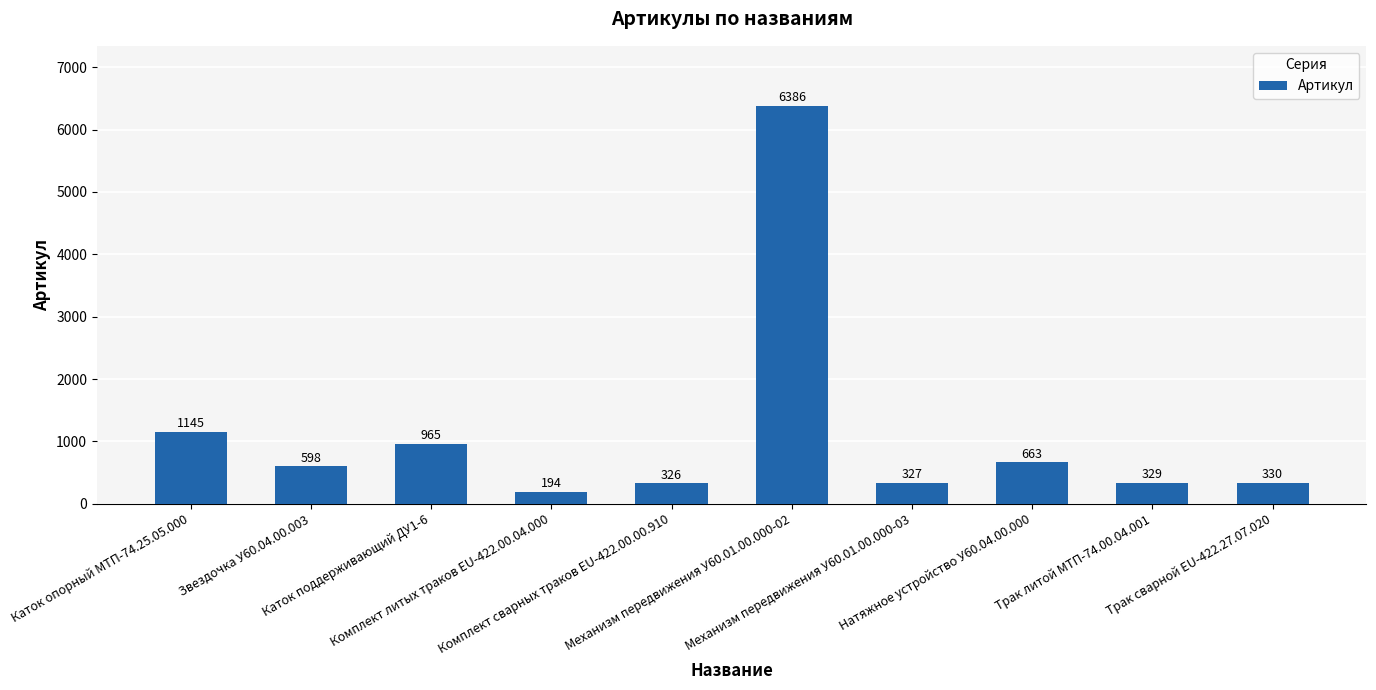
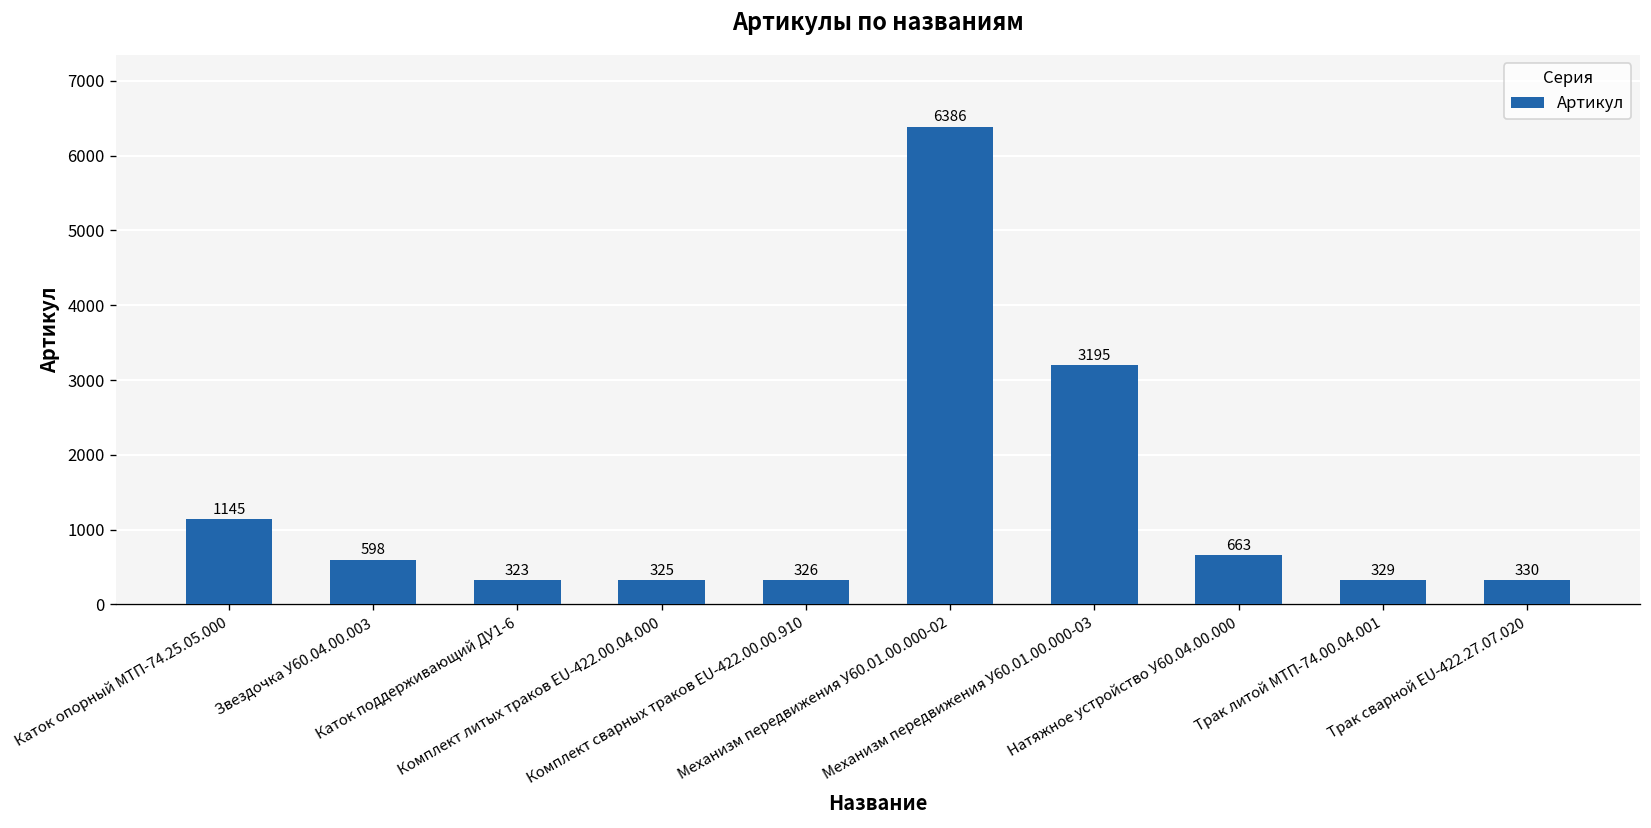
Каток поддерживающий ДУ1-6: 965 -> 323
Комплект литых траков EU-422.00.04.000: 194 -> 325
Механизм передвижения У60.01.00.000-03: 327 -> 3195
